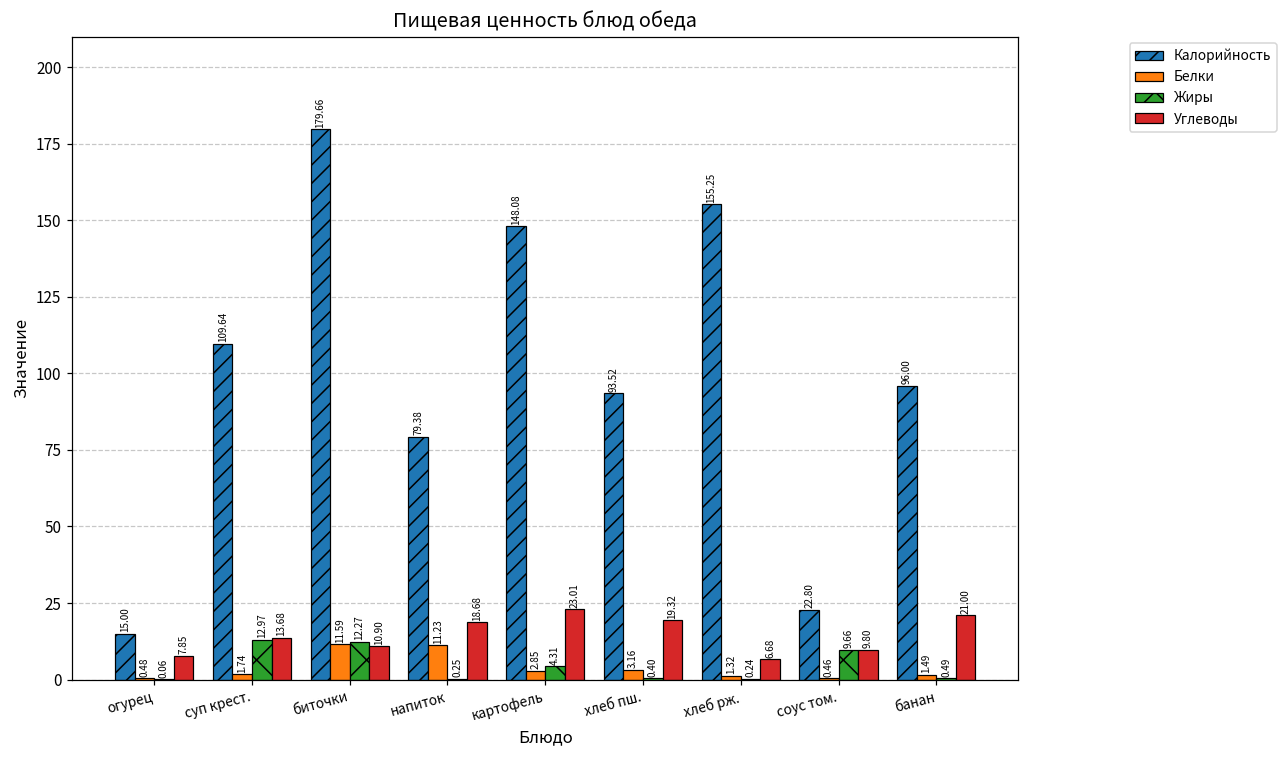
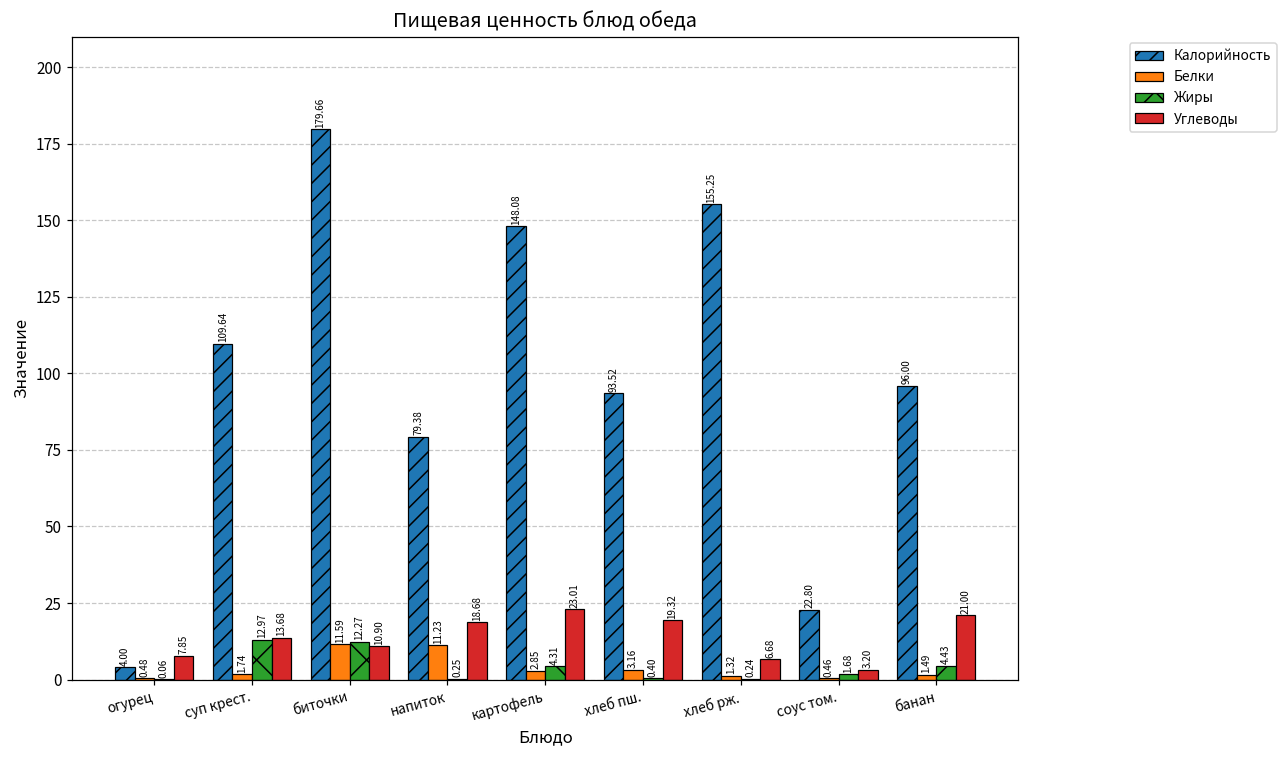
Калорийность, огурец: 15.00 -> 4.00
Жиры, соус том.: 9.66 -> 1.68
Углеводы, соус том.: 9.80 -> 3.20
Жиры, банан: 0.49 -> 4.43
